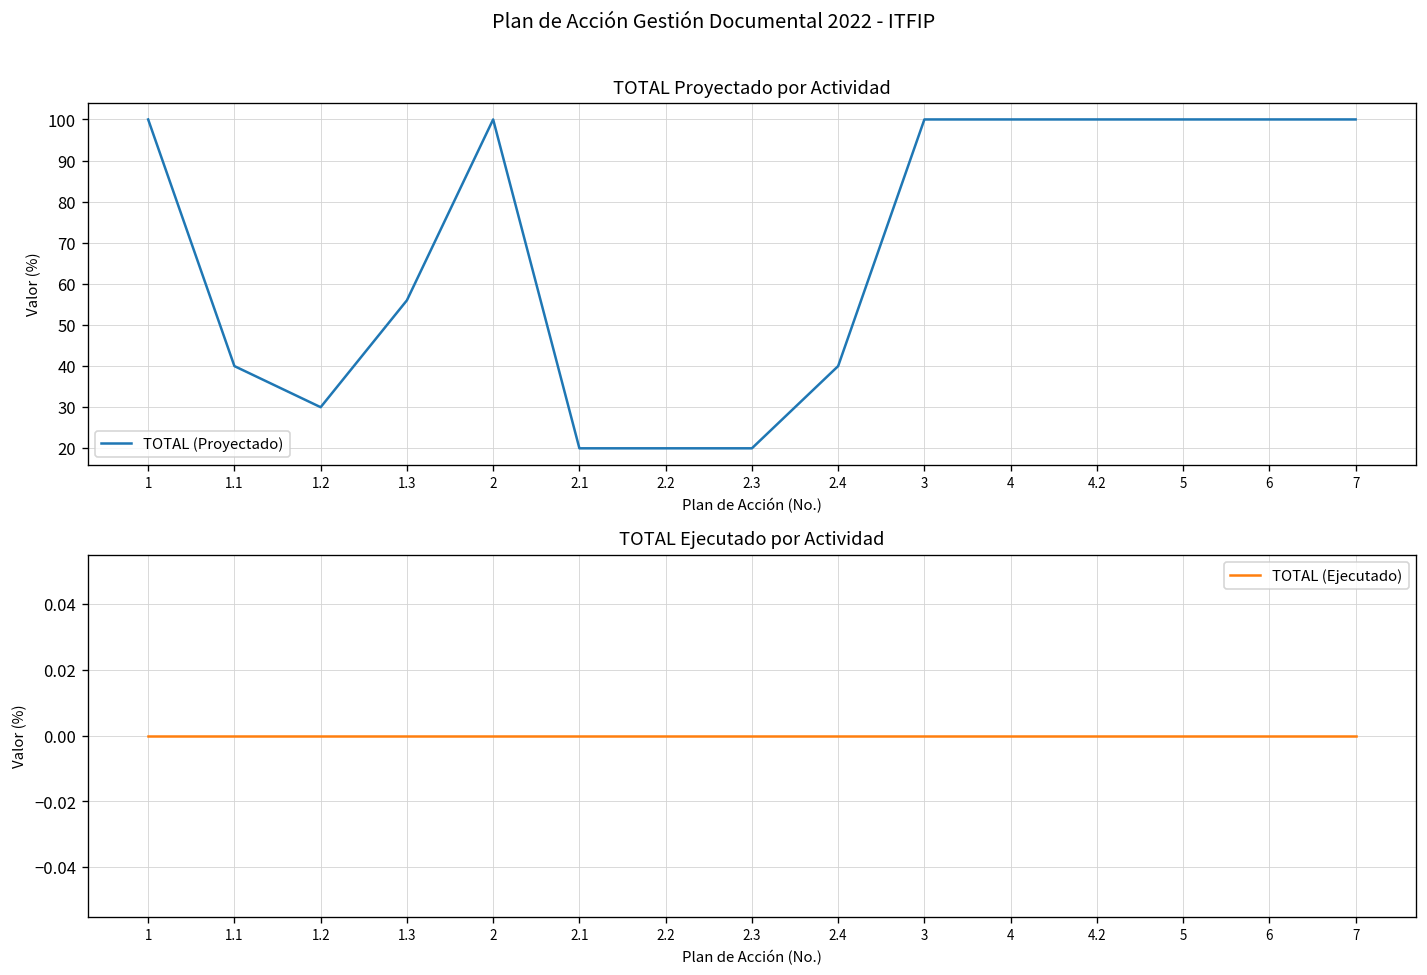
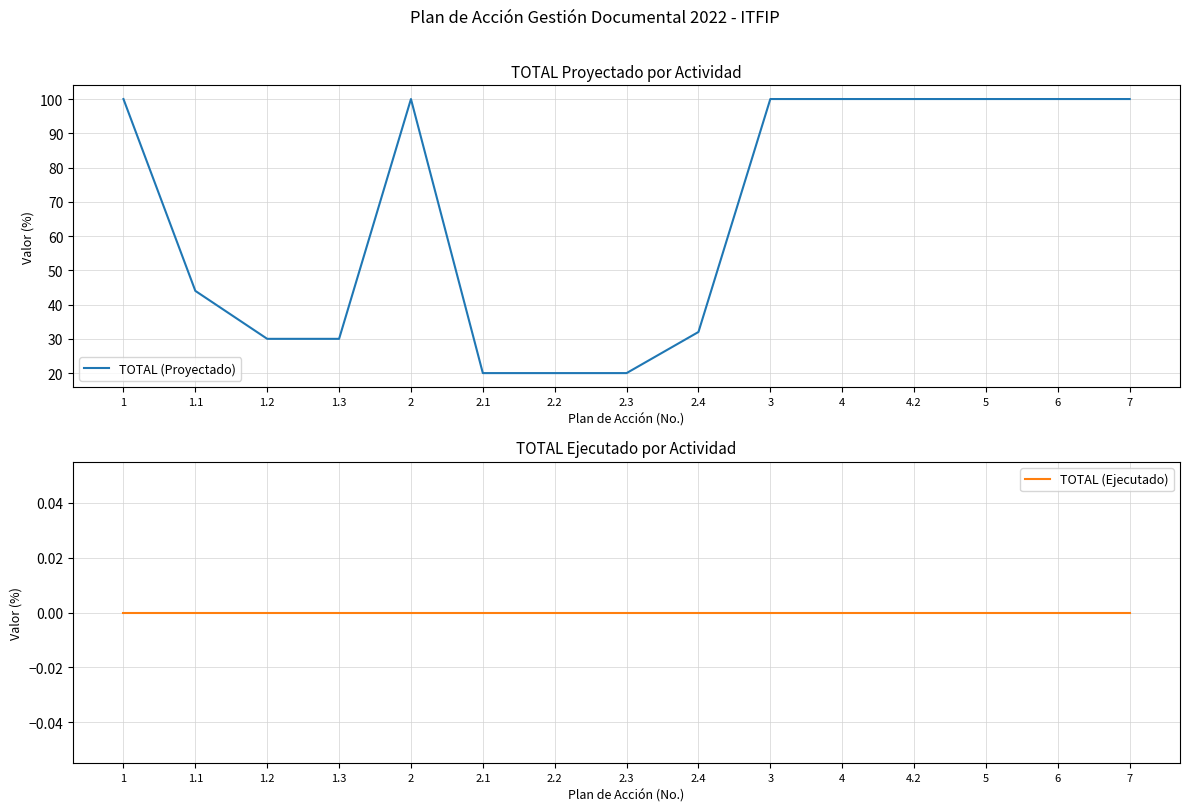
TOTAL Proyectado por Actividad, 1.1: 40 -> 44
TOTAL Proyectado por Actividad, 1.3: 56 -> 30
TOTAL Proyectado por Actividad, 2.4: 40 -> 32
